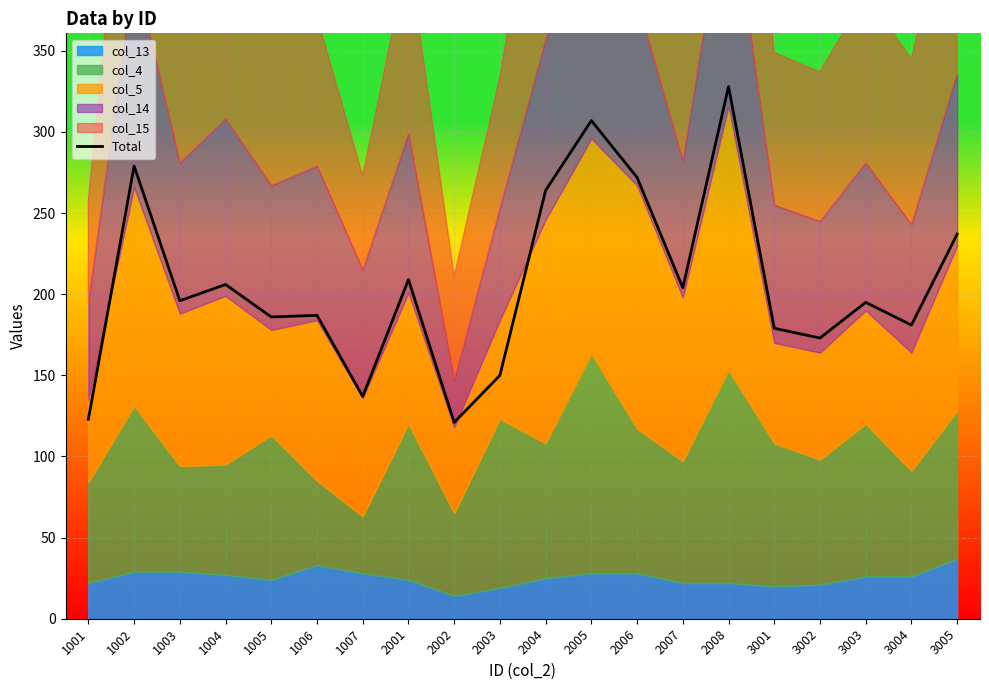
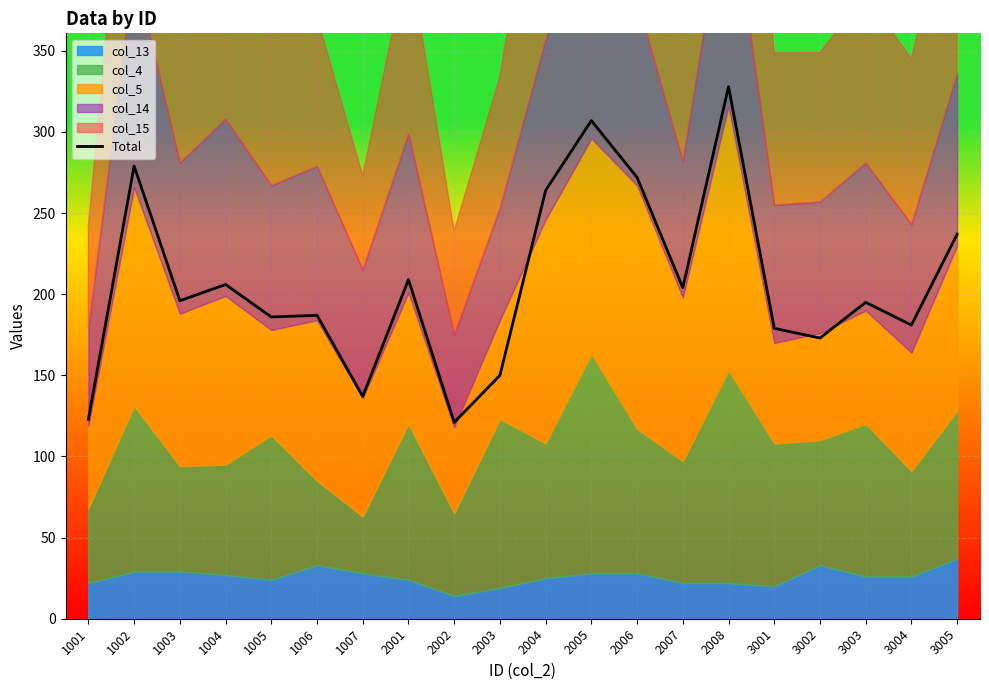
col_4, 1001: 62 -> 46
col_14, 2002: 29 -> 57
col_13, 3002: 21 -> 33
